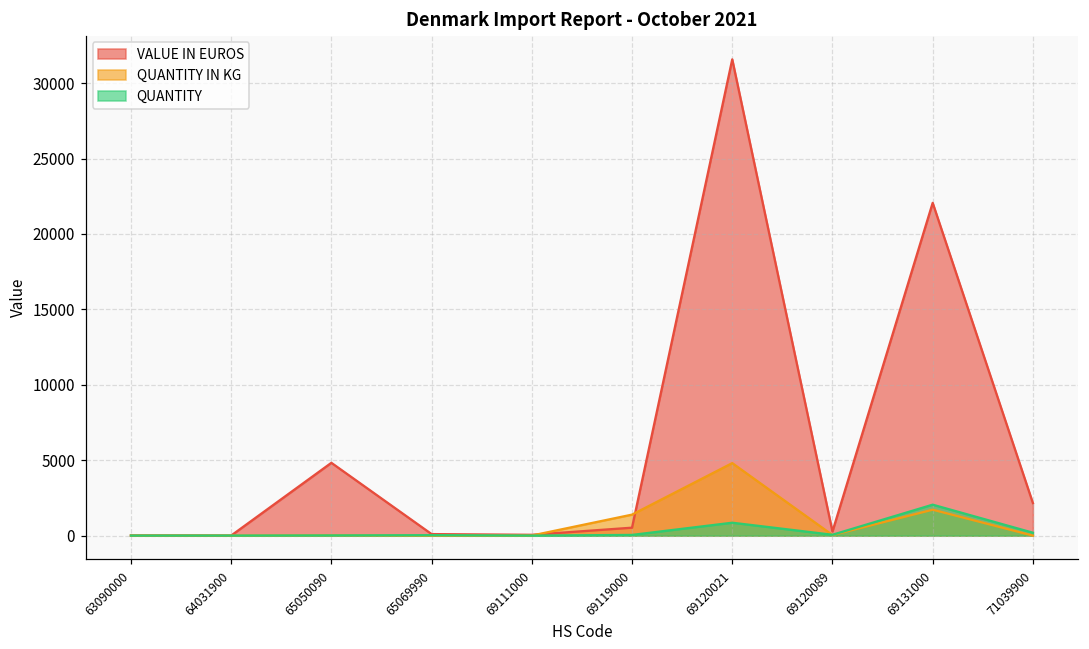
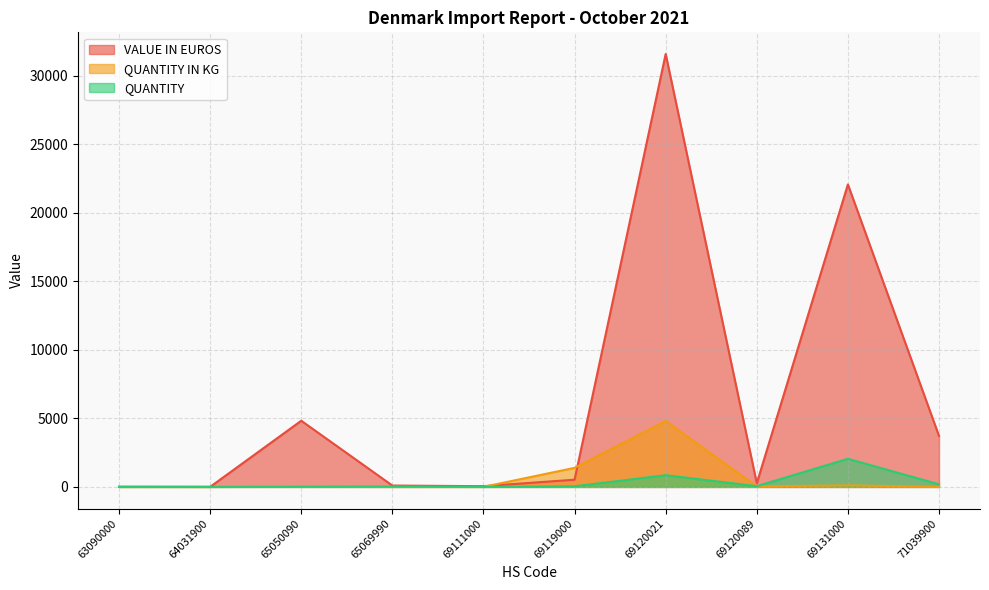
QUANTITY IN KG, 69131000: 1700 -> 100
VALUE IN EUROS, 71039900: 2200 -> 3700
